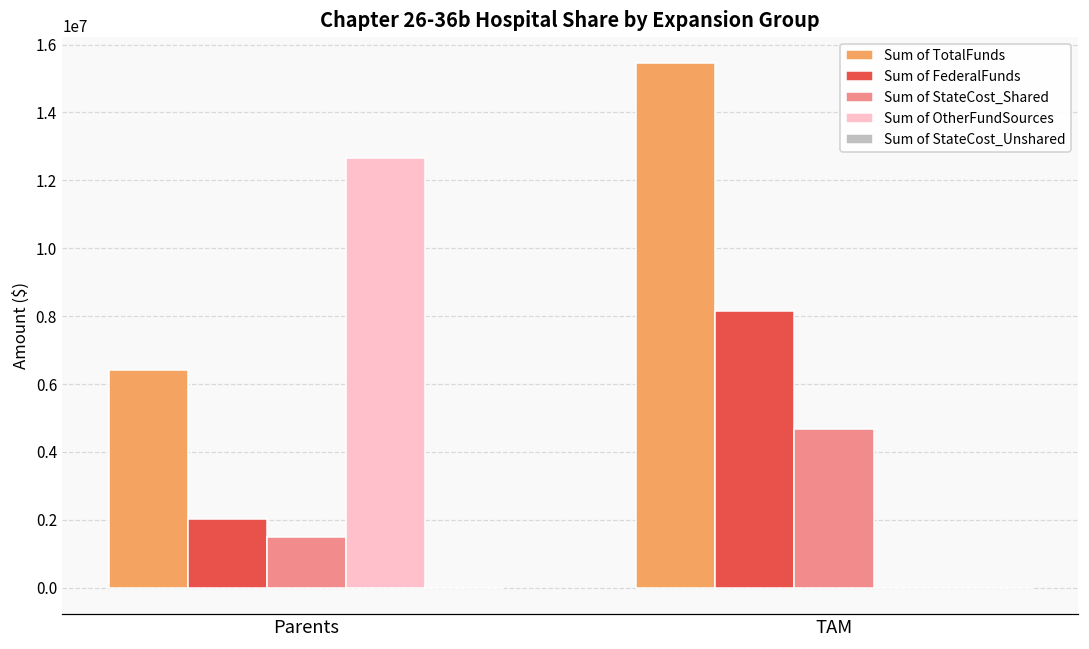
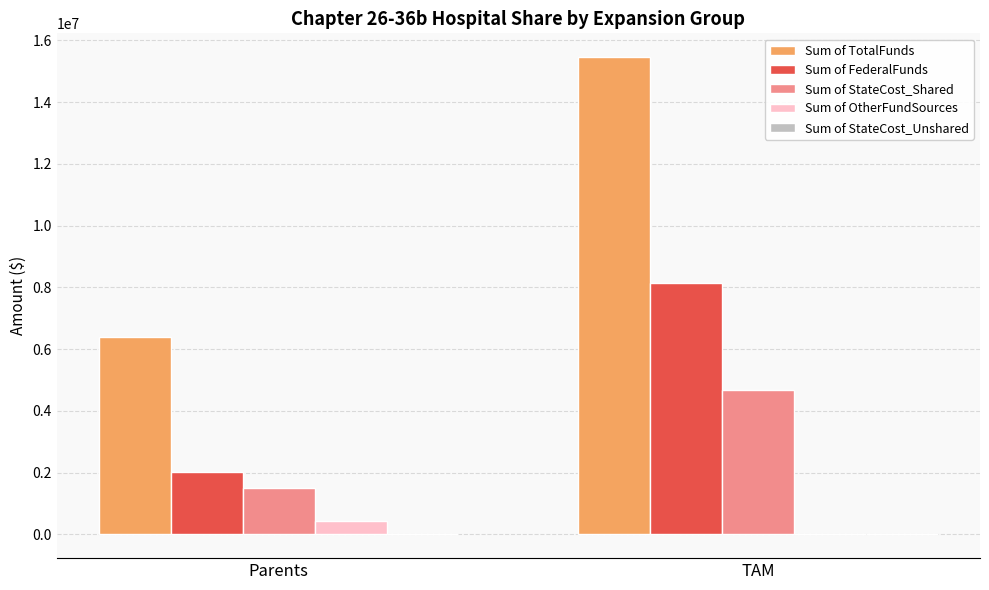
Sum of OtherFundSources, Parents: 12700000 -> 400000
